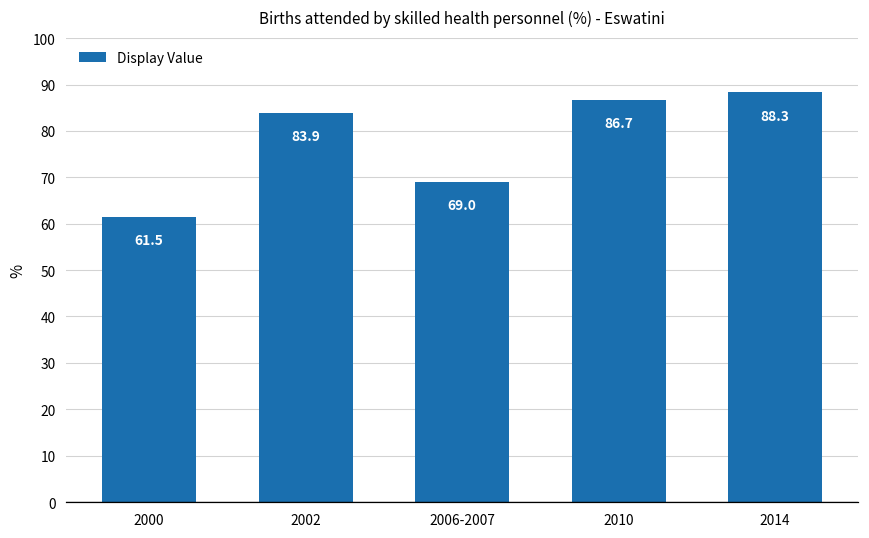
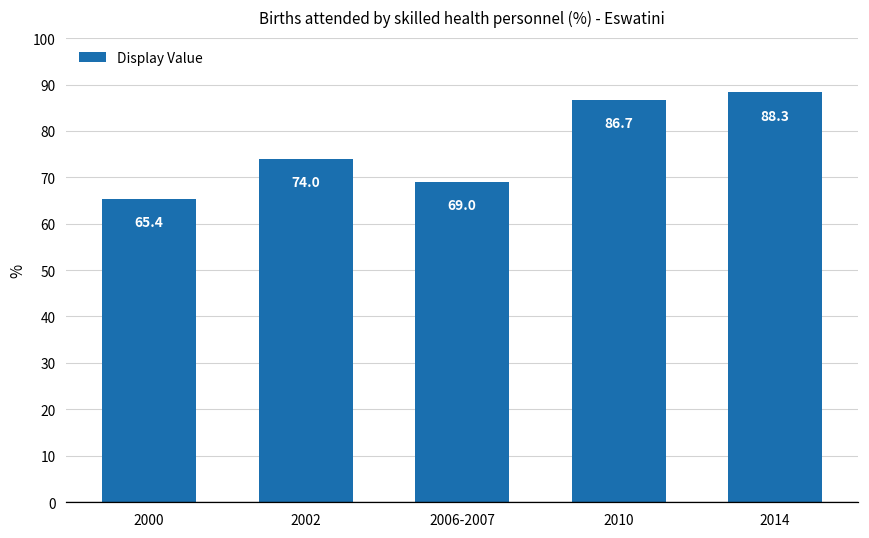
2000: 61.5 -> 65.4
2002: 83.9 -> 74.0
